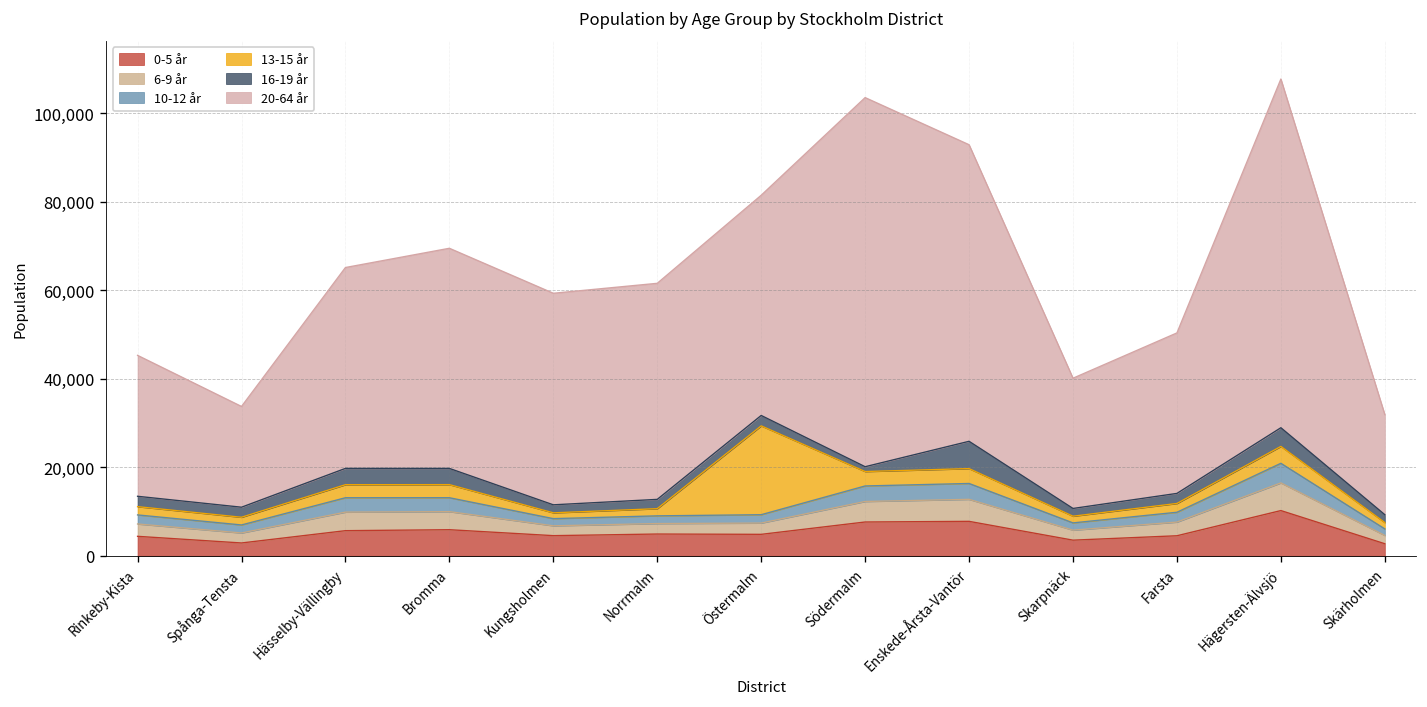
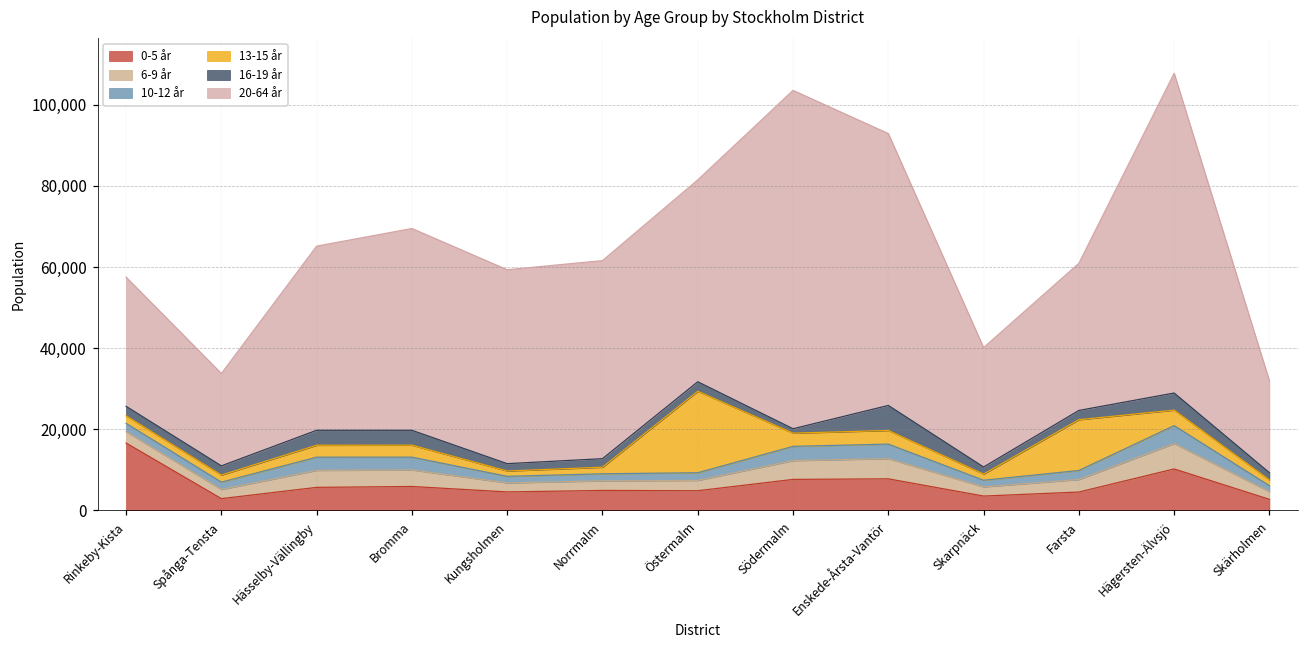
0-5 år, Rinkeby-Kista: 4,000 -> 17,000
13-15 år, Farsta: 2,000 -> 13,000
